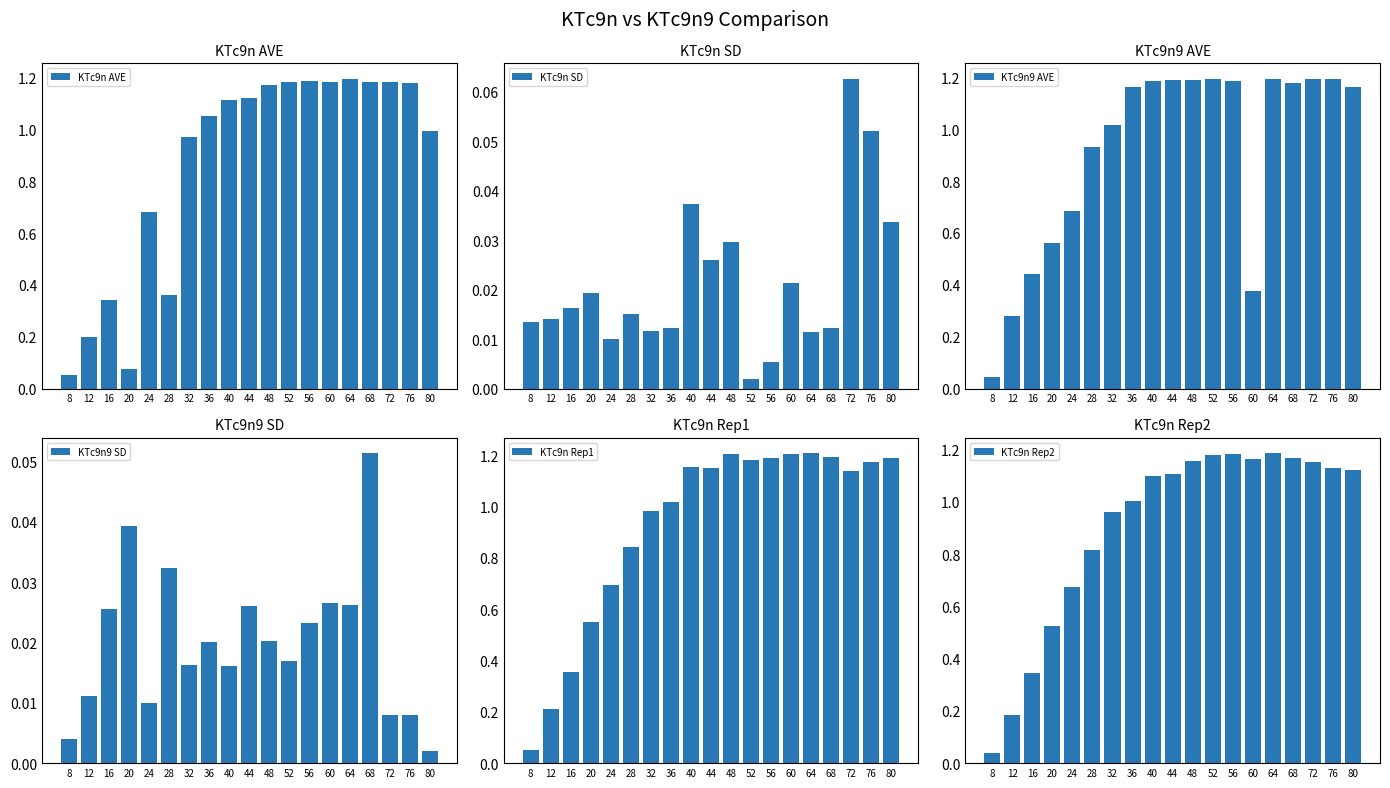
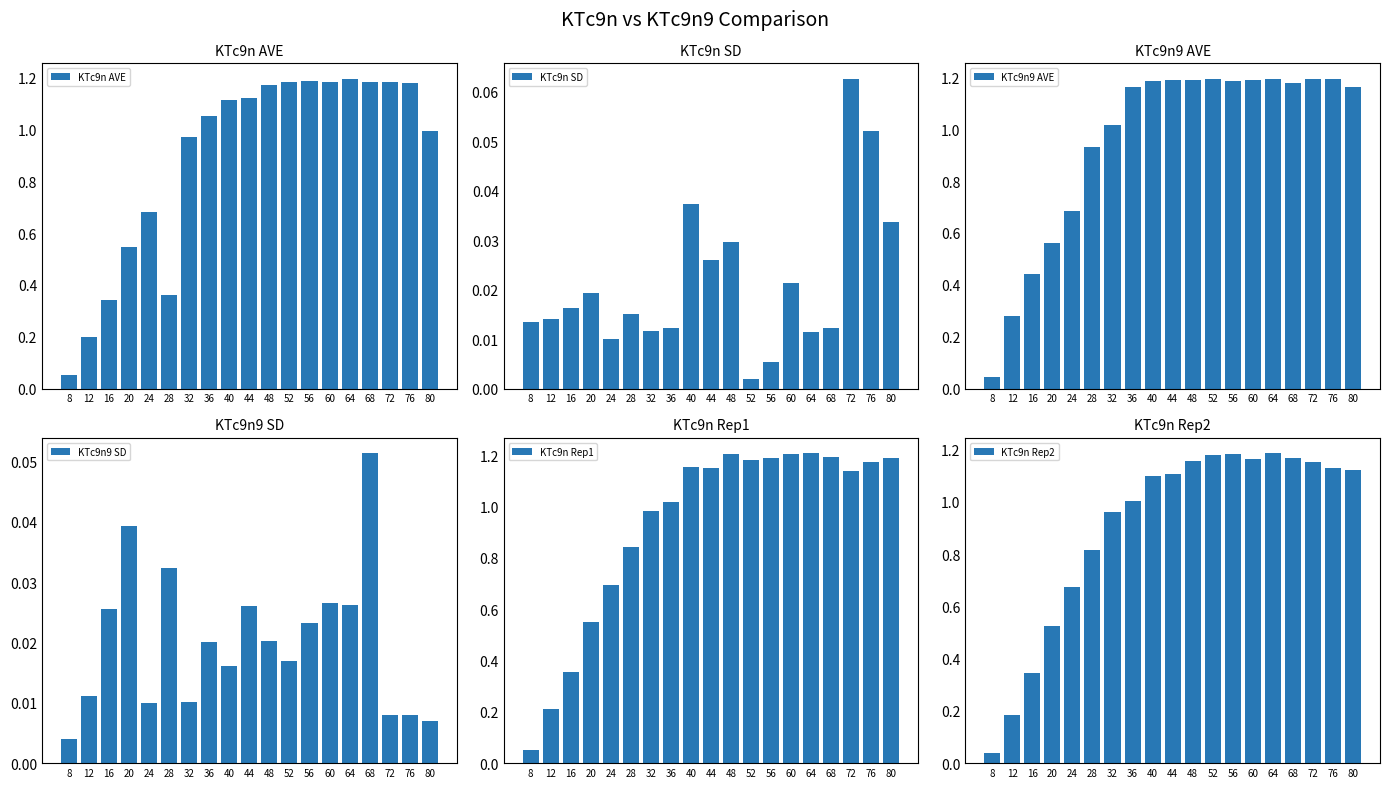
KTc9n AVE, 20: 0.08 -> 0.55
KTc9n9 AVE, 60: 0.38 -> 1.19
KTc9n9 SD, 32: 0.016 -> 0.010
KTc9n9 SD, 80: 0.002 -> 0.007
